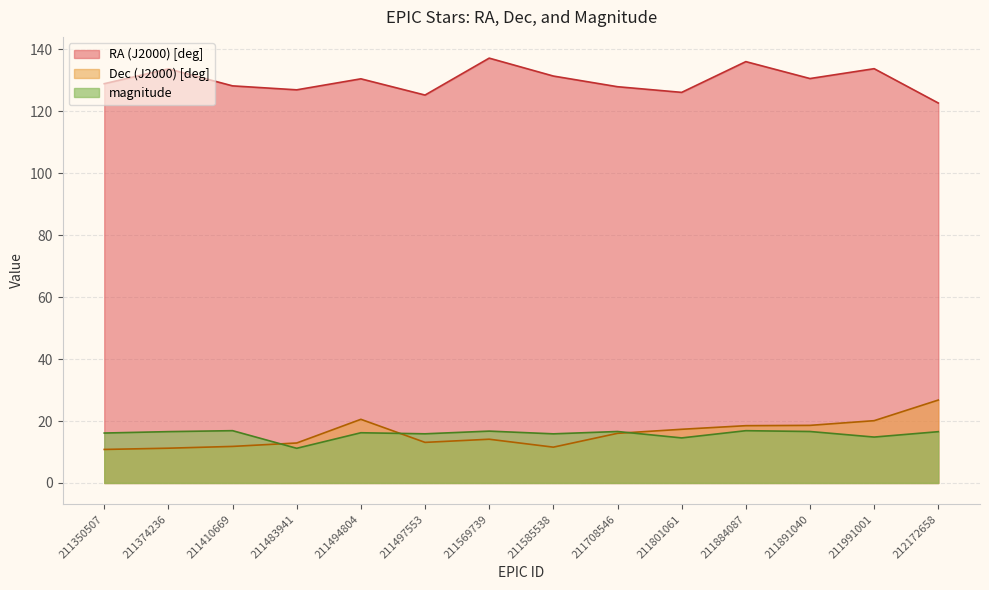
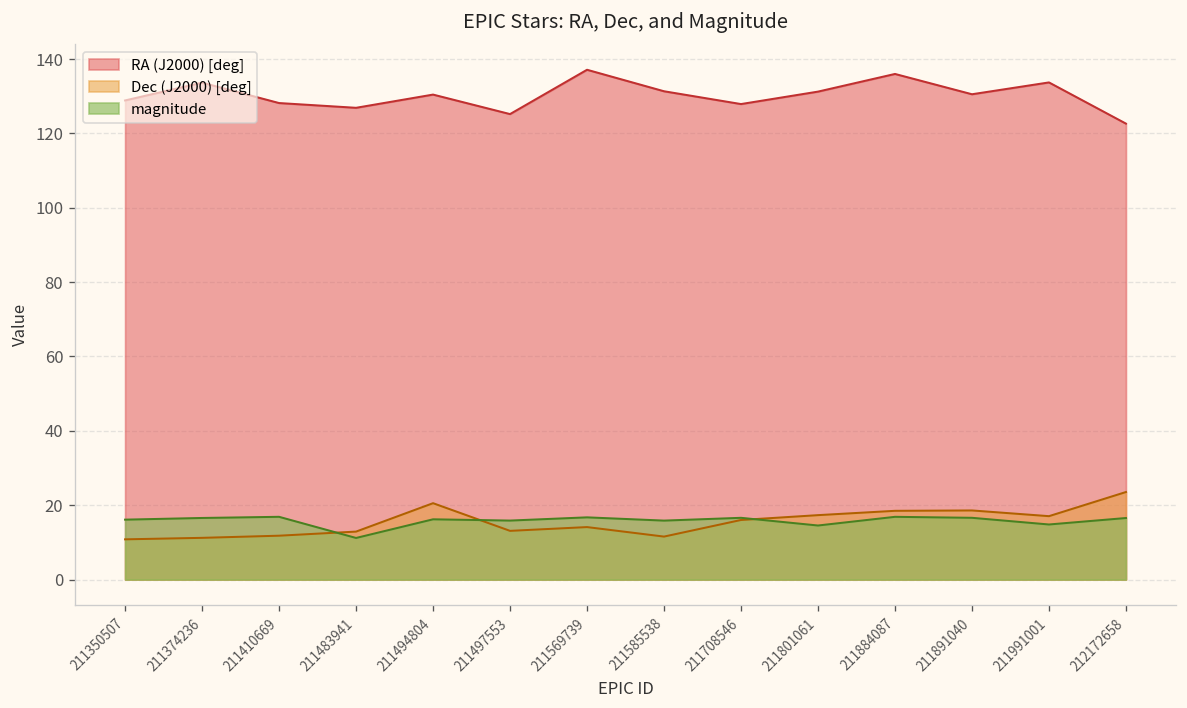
RA (J2000) [deg], 211801061: 126 -> 131
Dec (J2000) [deg], 211991001: 20 -> 17
Dec (J2000) [deg], 212172658: 27 -> 24
